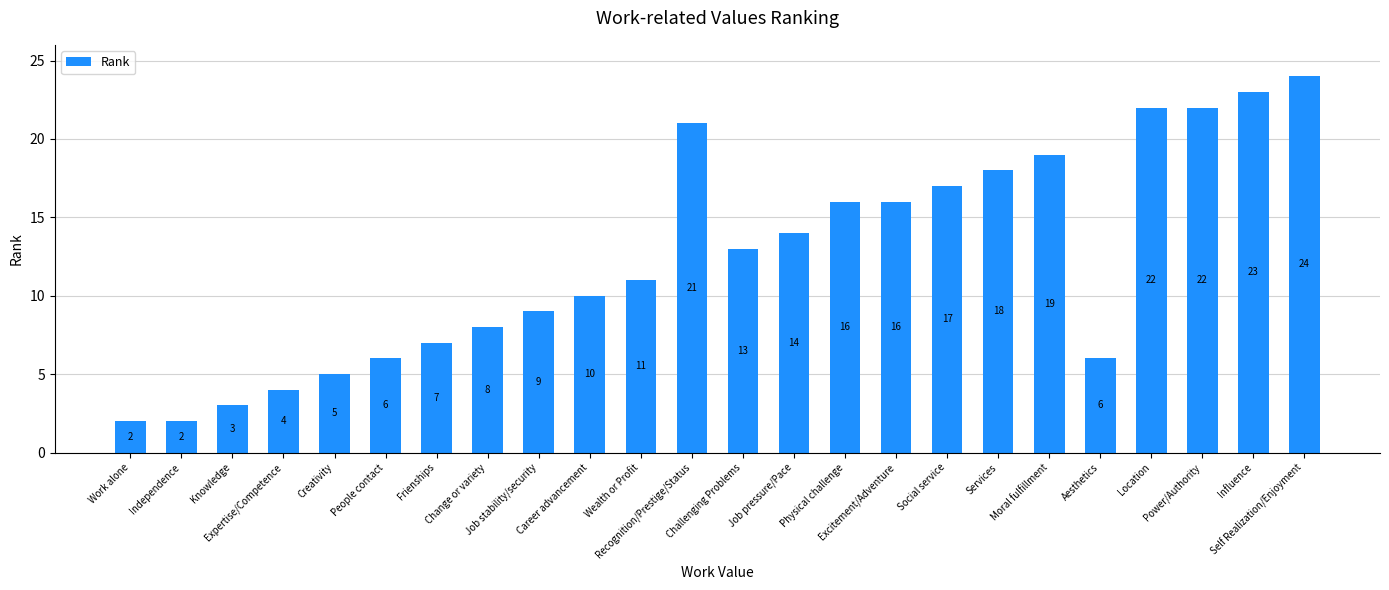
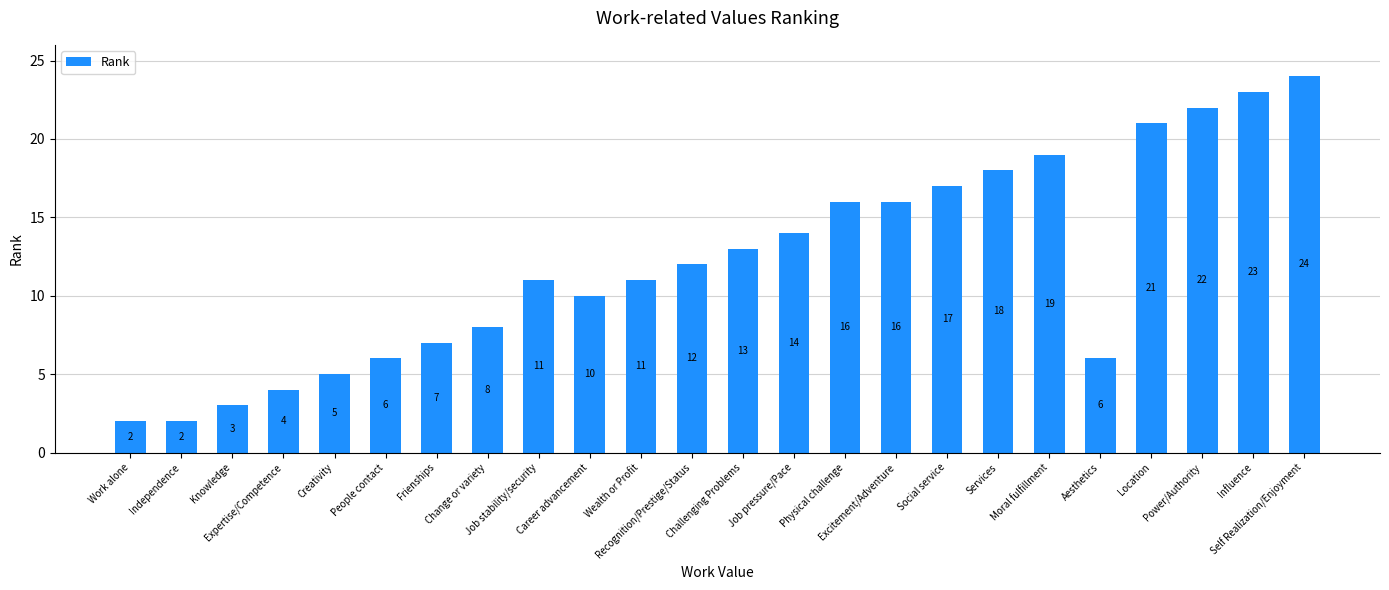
Job stability/security: 9 -> 11
Recognition/Prestige/Status: 21 -> 12
Location: 22 -> 21
